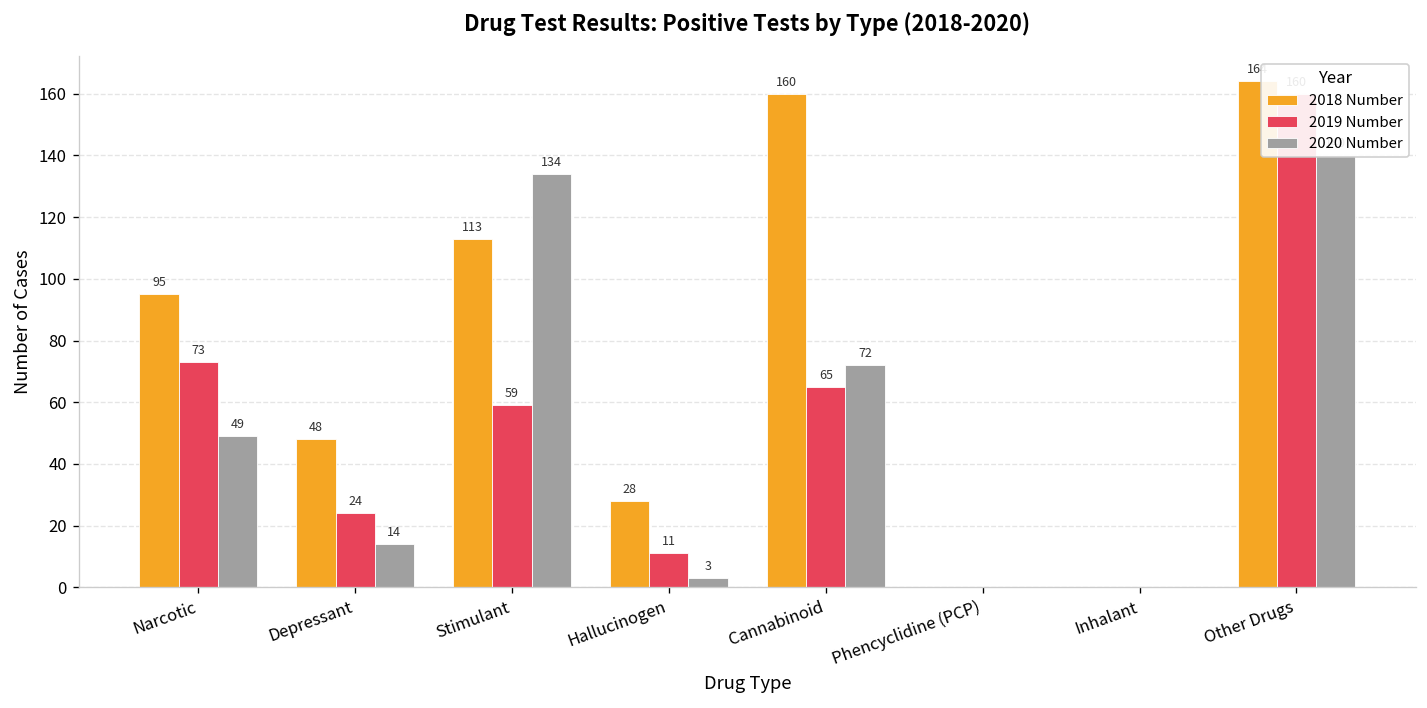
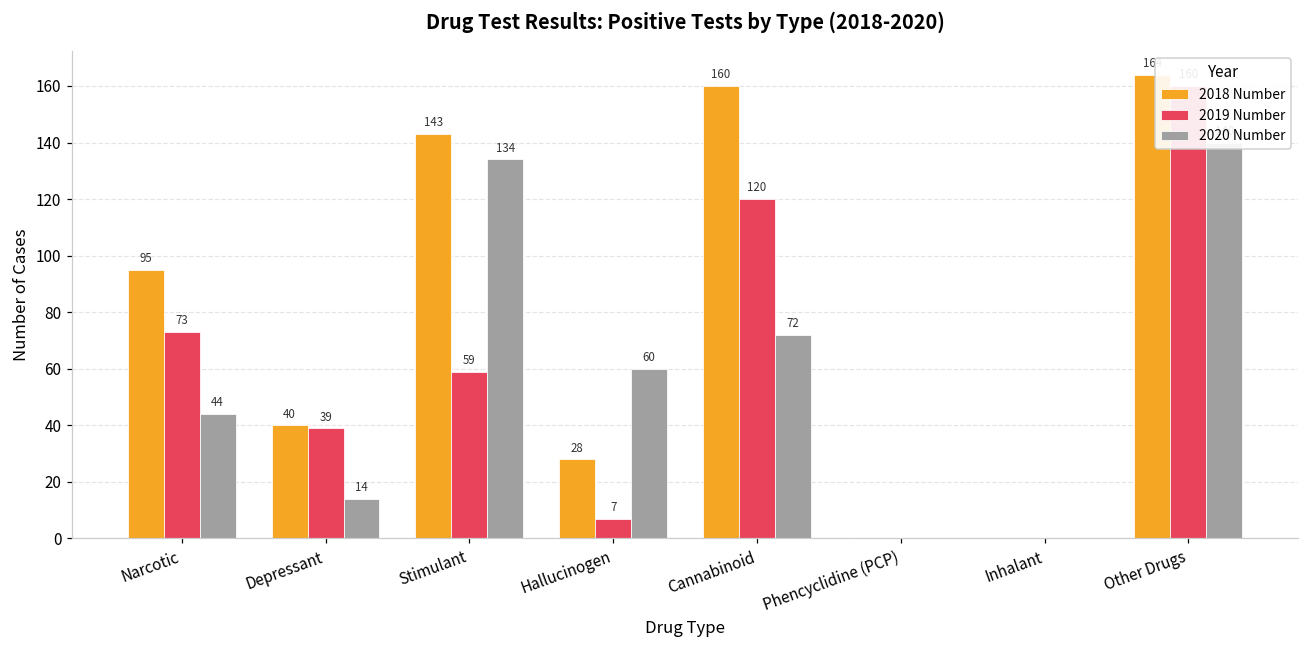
2020 Number, Narcotic: 49 -> 44
2018 Number, Depressant: 48 -> 40
2019 Number, Depressant: 24 -> 39
2018 Number, Stimulant: 113 -> 143
2019 Number, Hallucinogen: 11 -> 7
2020 Number, Hallucinogen: 3 -> 60
2019 Number, Cannabinoid: 65 -> 120
